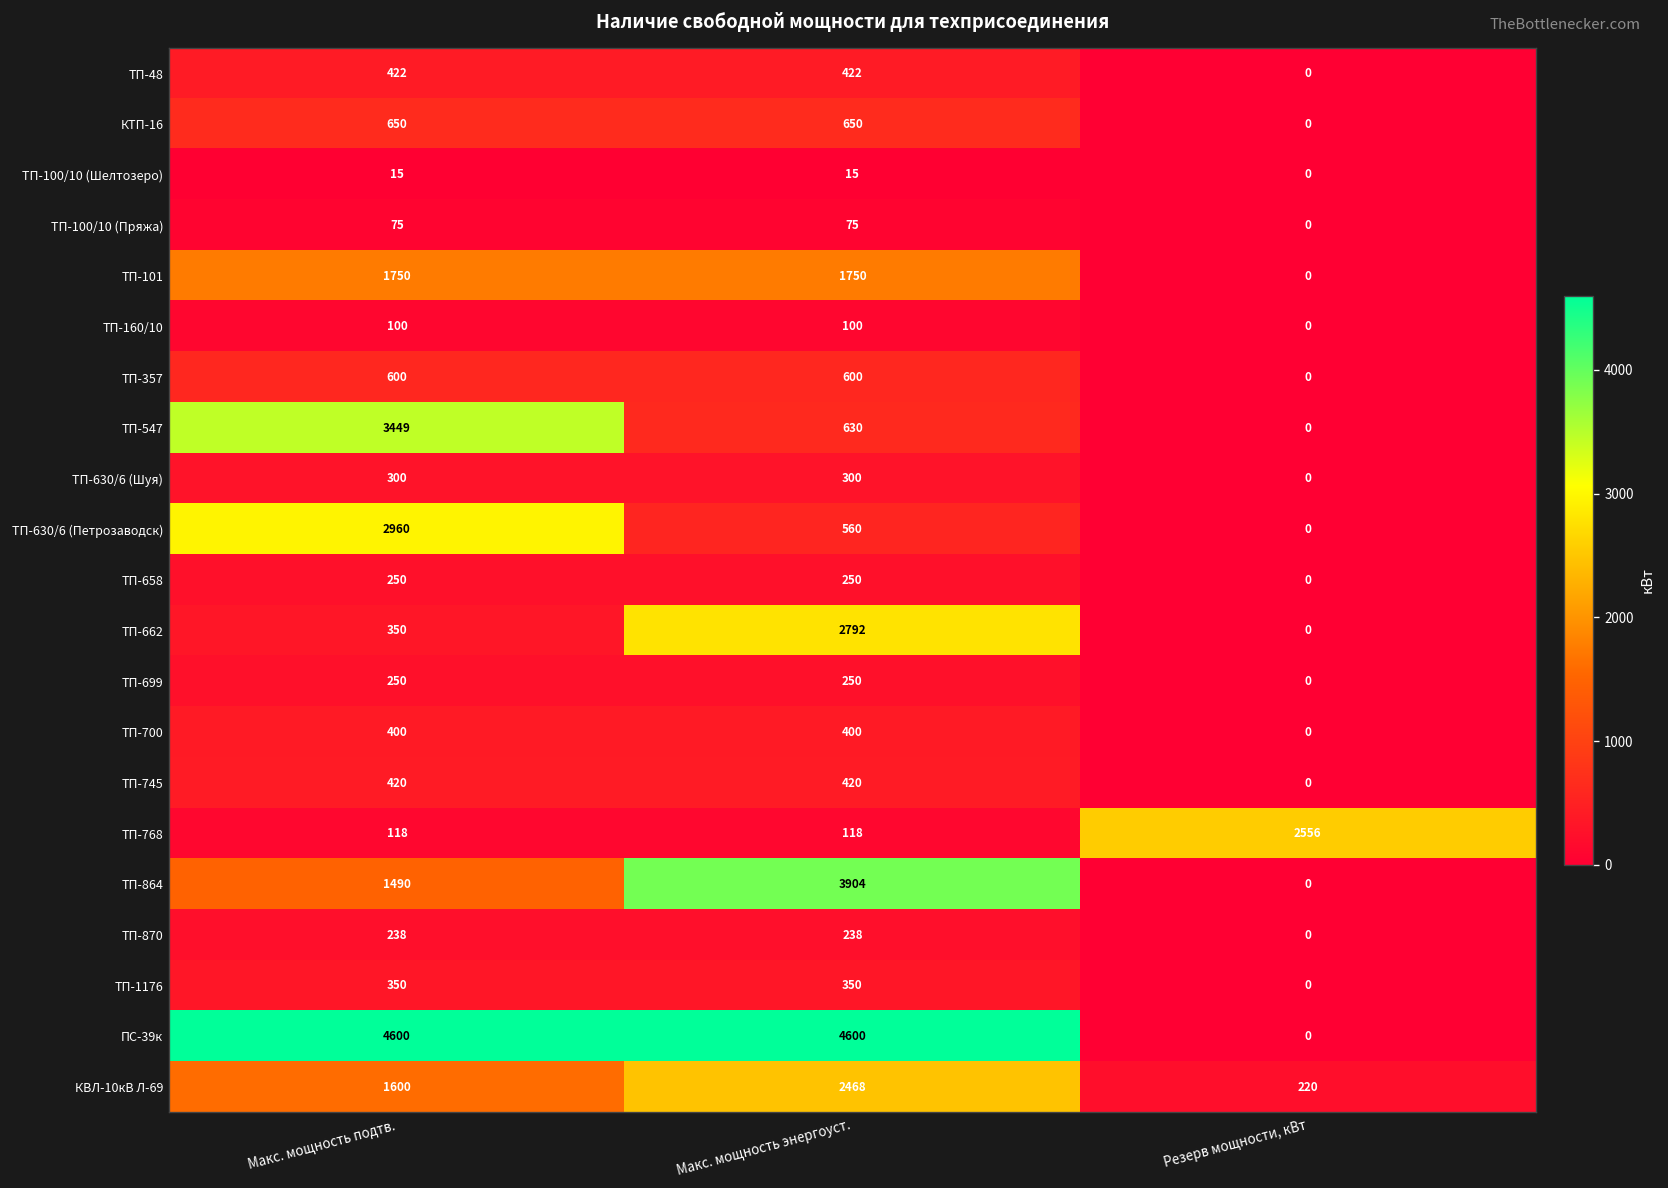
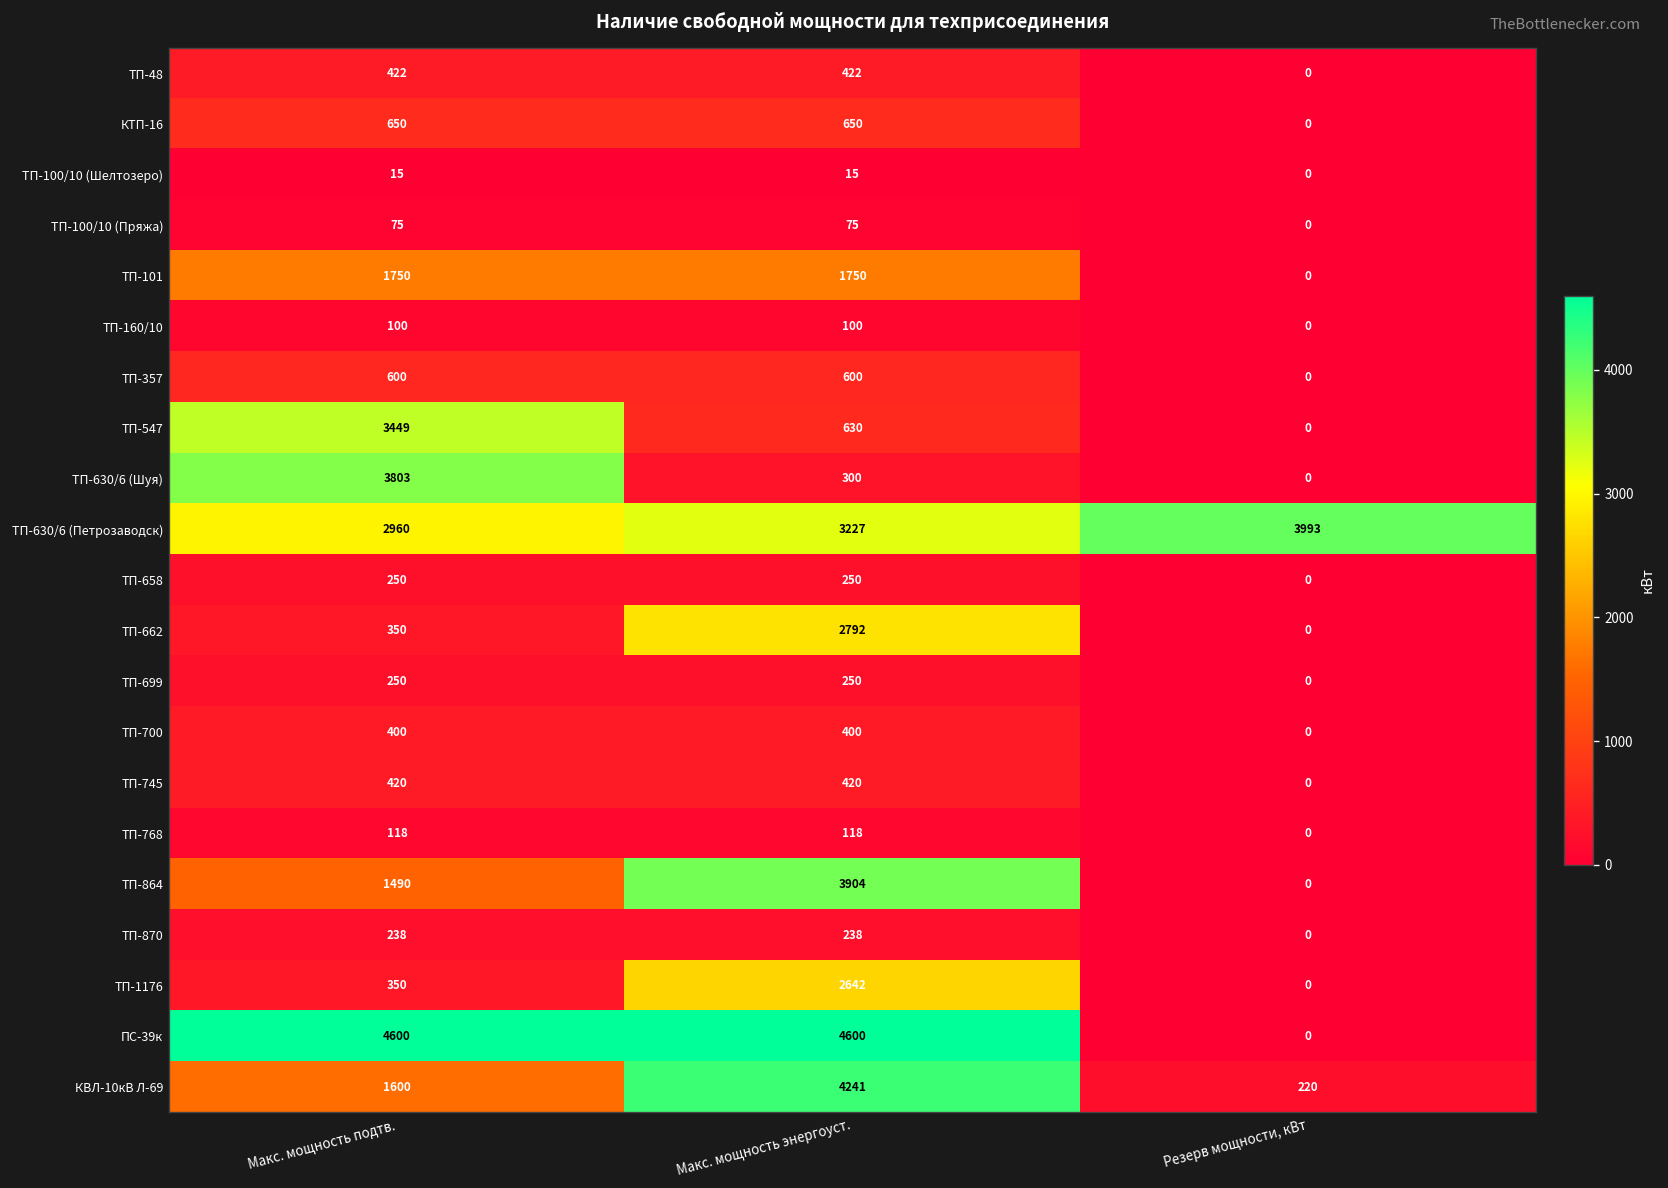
ТП-630/6 (Шуя), Макс. мощность подтв.: 300 -> 3803
ТП-630/6 (Петрозаводск), Макс. мощность энергоуст.: 560 -> 3227
ТП-630/6 (Петрозаводск), Резерв мощности, кВт: 0 -> 3993
ТП-768, Резерв мощности, кВт: 2556 -> 0
ТП-1176, Макс. мощность энергоуст.: 350 -> 2642
КВЛ-10кВ Л-69, Макс. мощность энергоуст.: 2468 -> 4241
